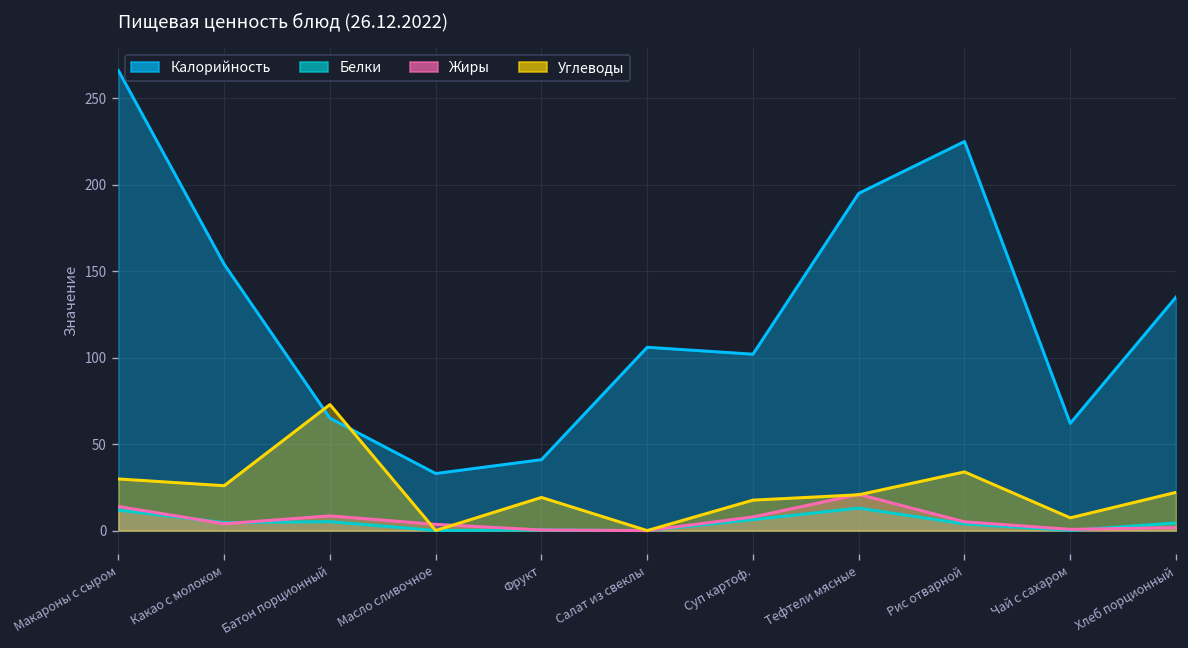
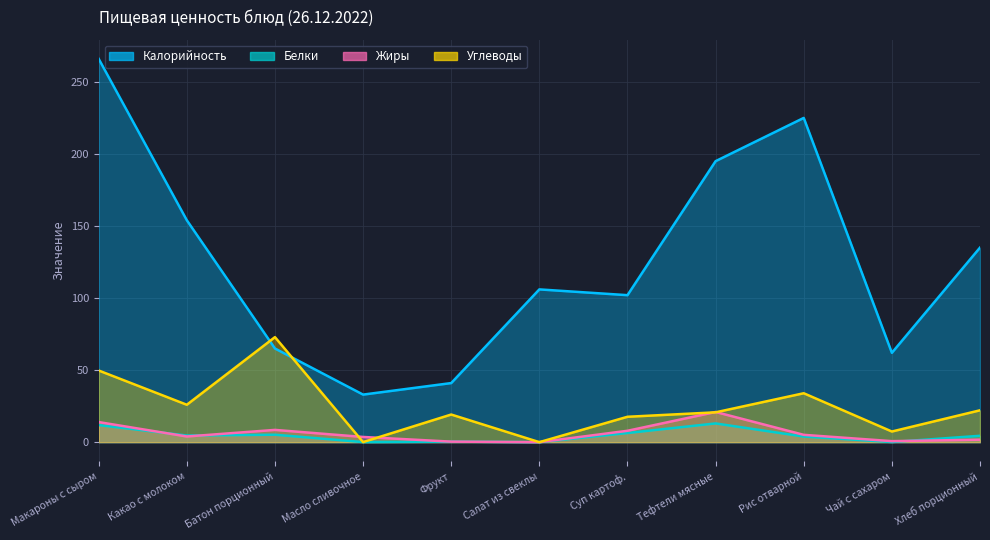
Углеводы, Макароны с сыром: 30 -> 50
